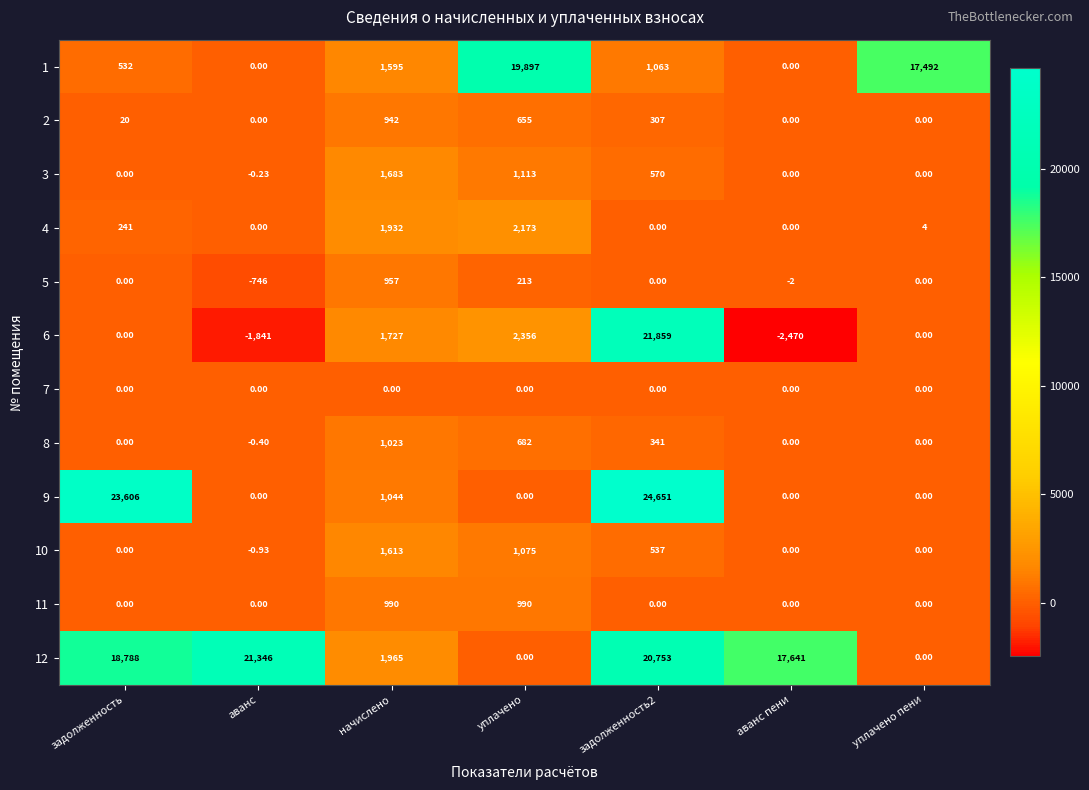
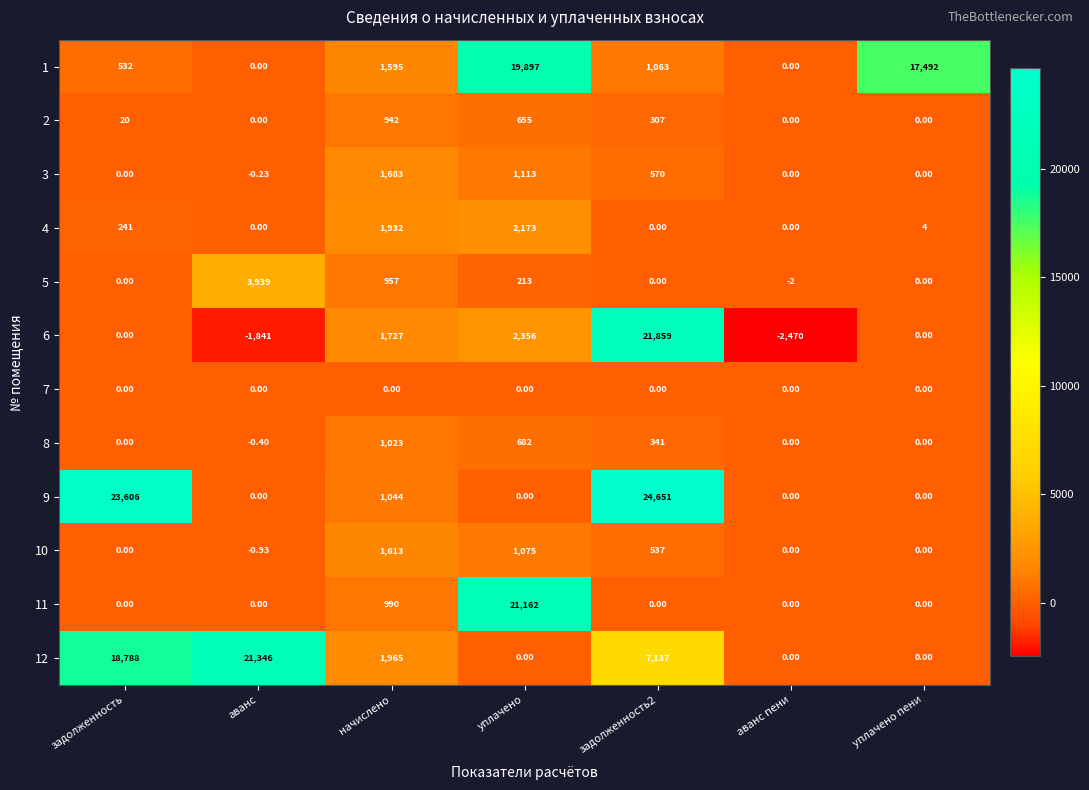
5, аванс: -746 -> 3,939
11, уплачено: 990 -> 21,162
12, задолженность2: 20,753 -> 7,137
12, аванс пени: 17,641 -> 0.00
